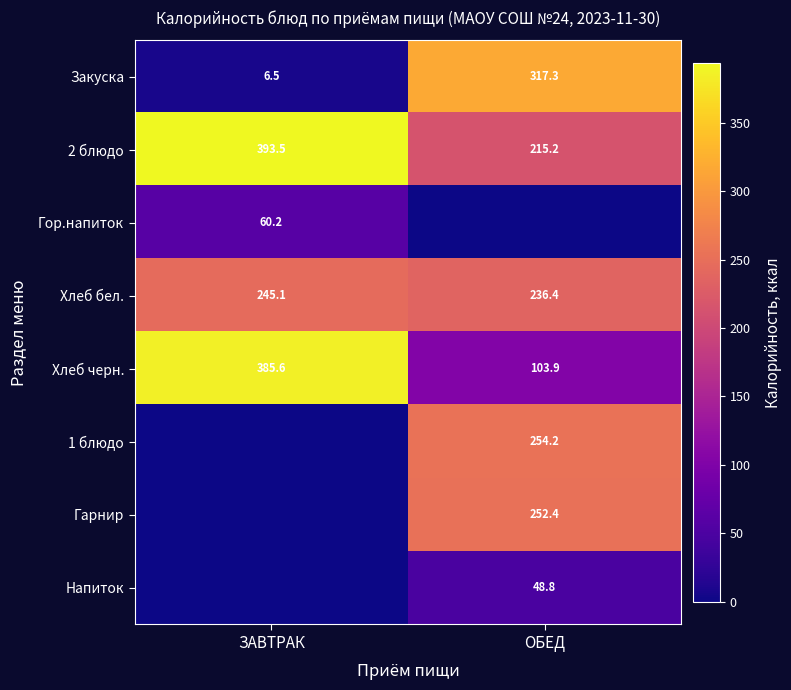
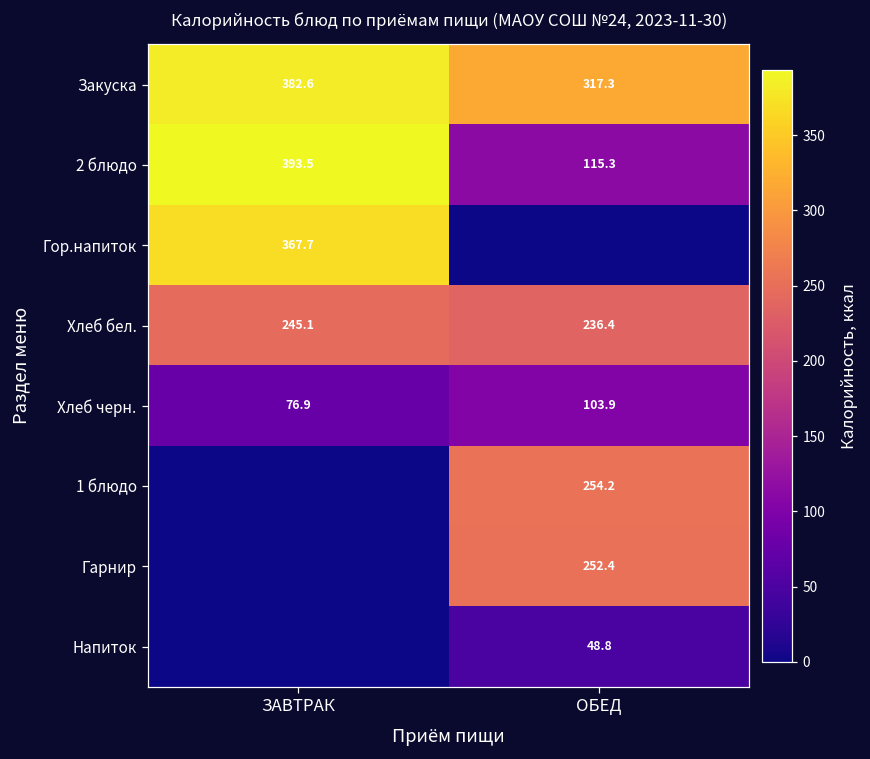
Закуска, ЗАВТРАК: 6.5 -> 382.6
2 блюдо, ОБЕД: 215.2 -> 115.3
Гор.напиток, ЗАВТРАК: 60.2 -> 367.7
Хлеб черн., ЗАВТРАК: 385.6 -> 76.9
